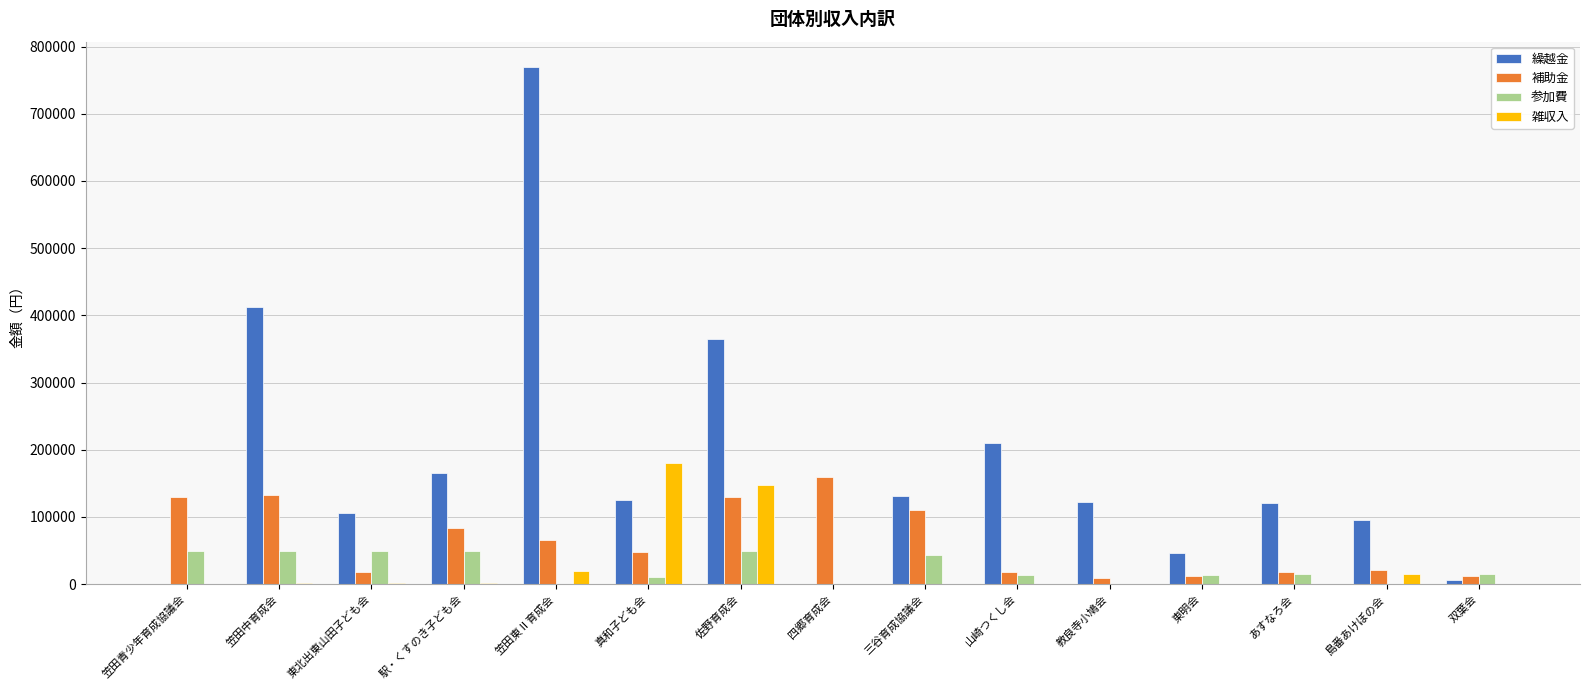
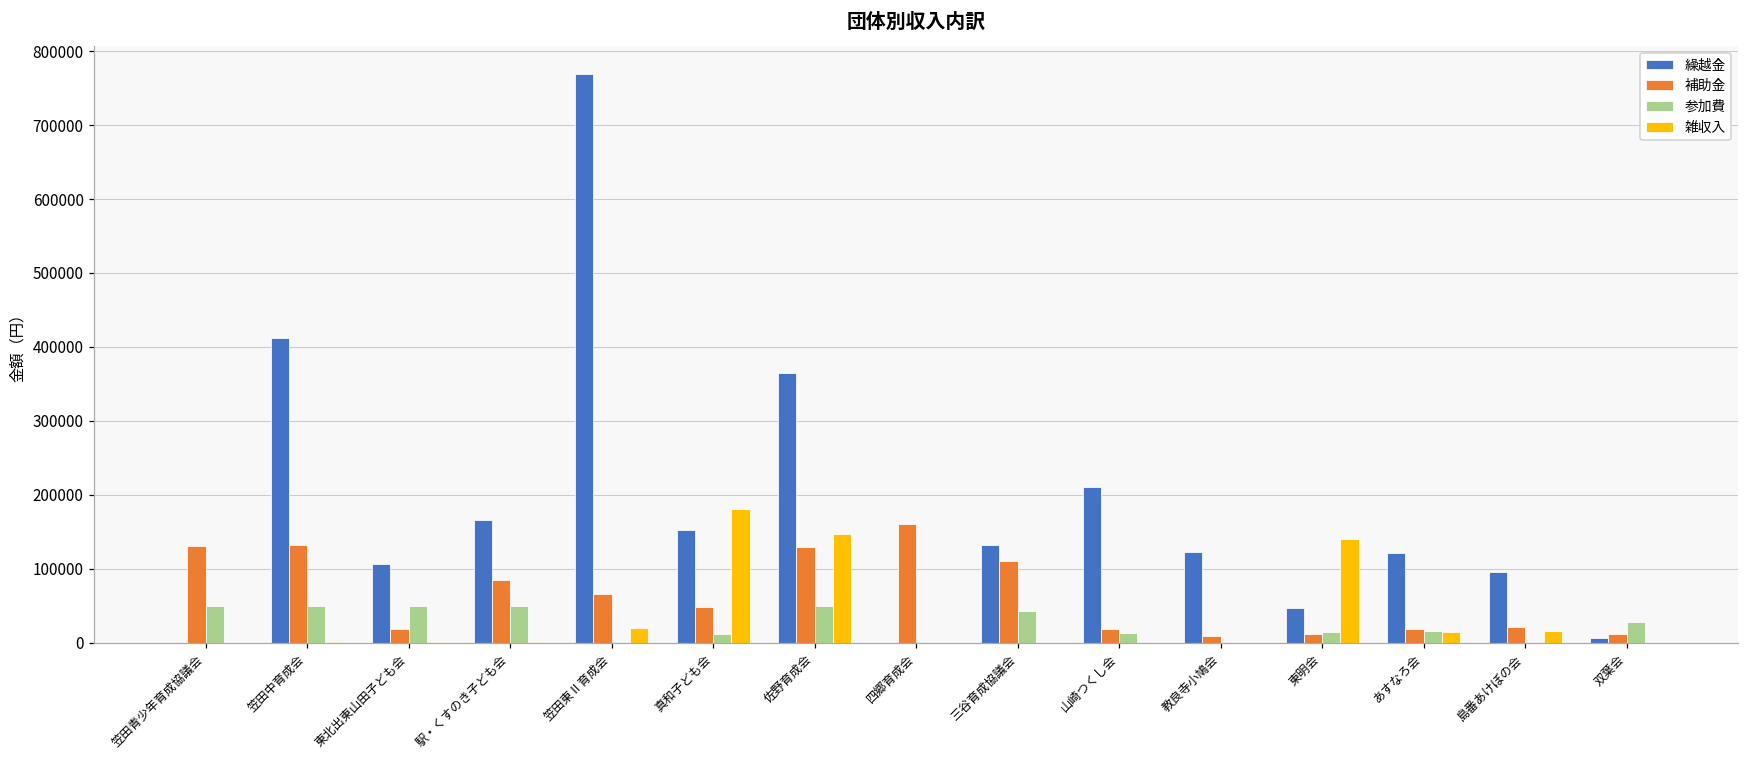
繰越金, 真和子ども会: 120000 -> 150000
雑収入, 東明会: 0 -> 140000
雑収入, あすなろ会: 0 -> 10000
参加費, 双葉会: 20000 -> 30000
